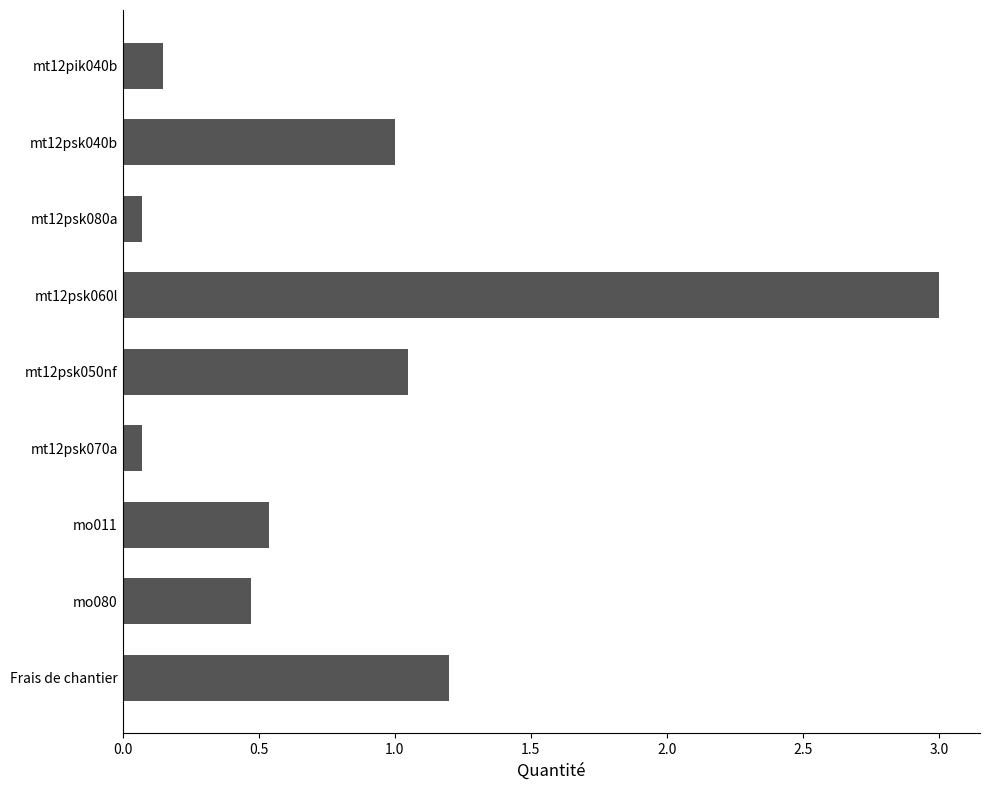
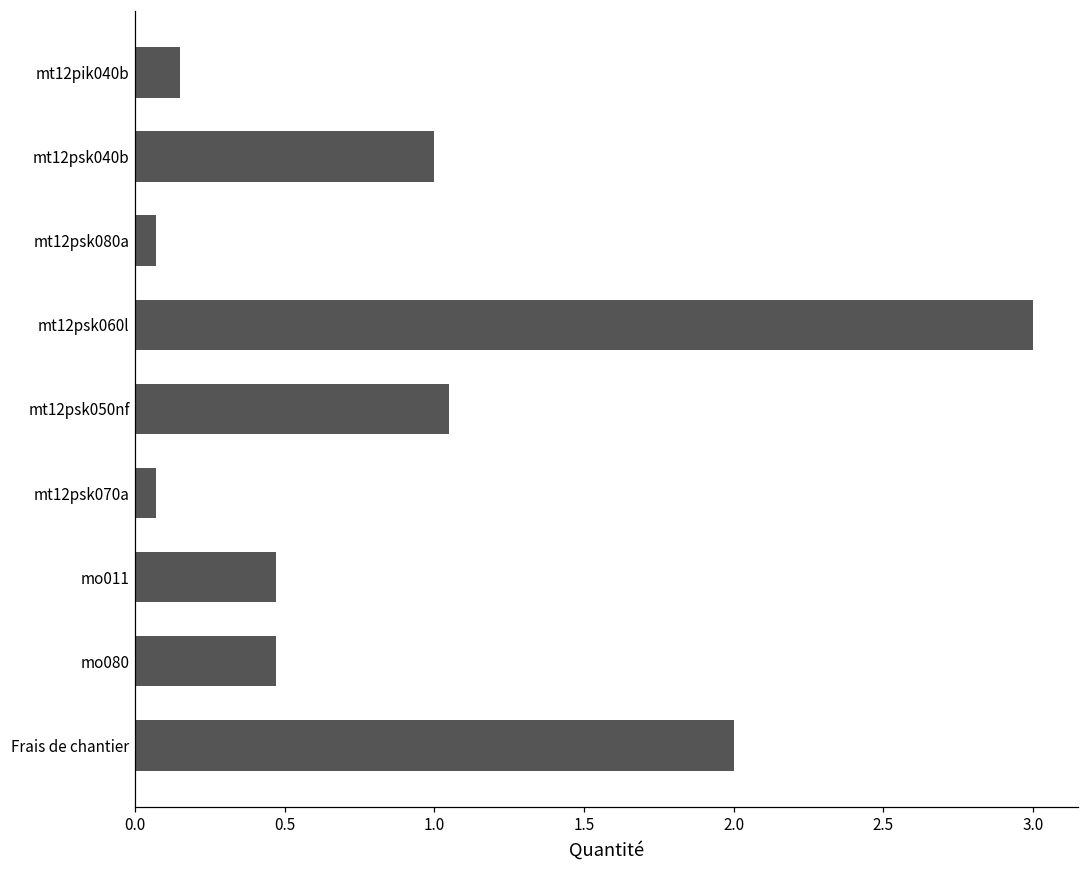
mo011: 0.54 -> 0.47
Frais de chantier: 1.2 -> 2.0
